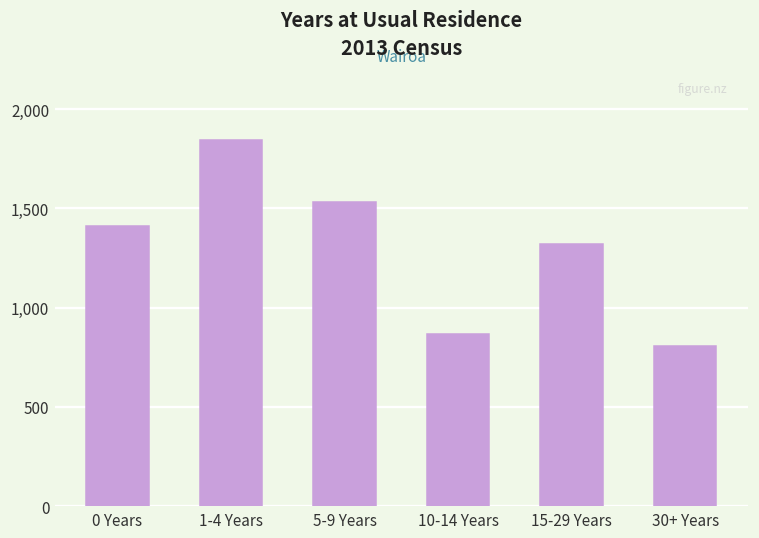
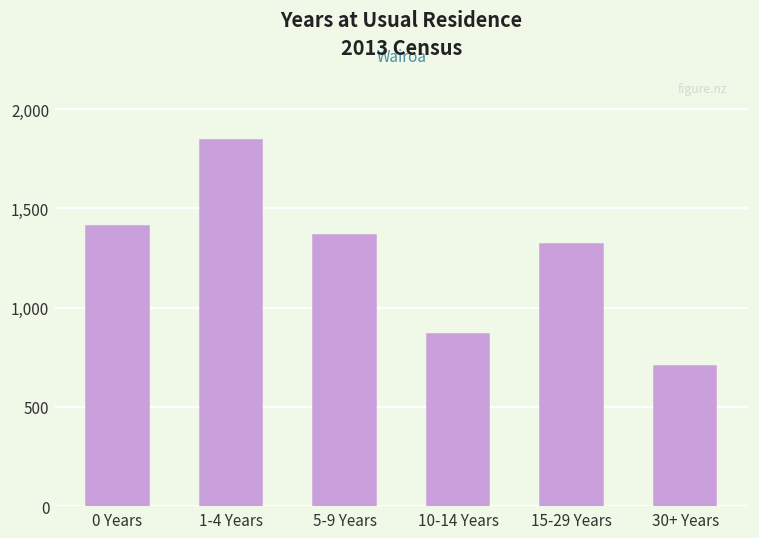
5-9 Years: 1,530 -> 1,370
30+ Years: 810 -> 710
